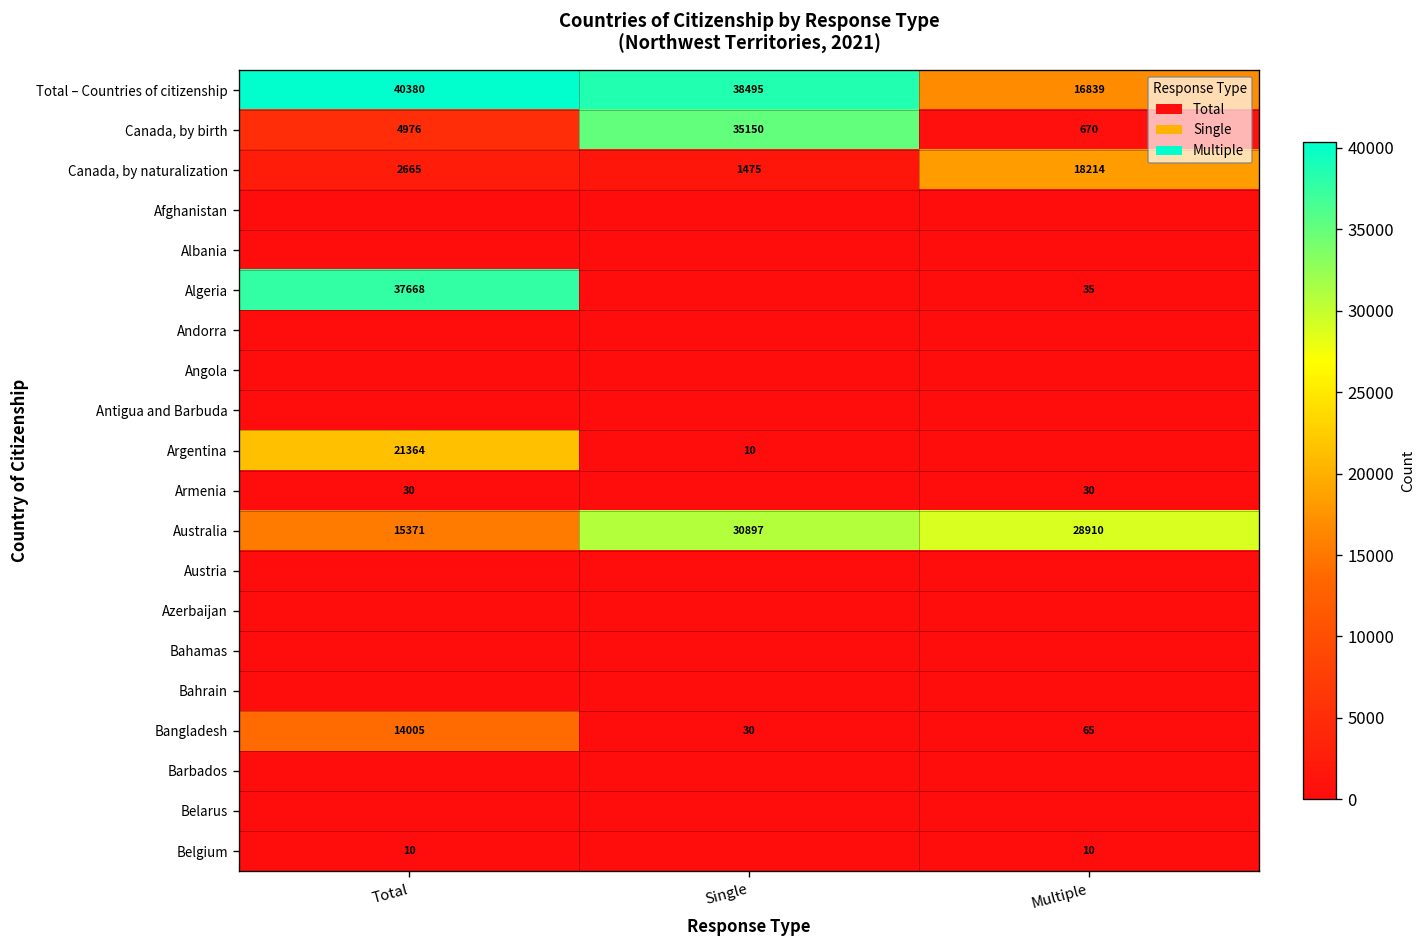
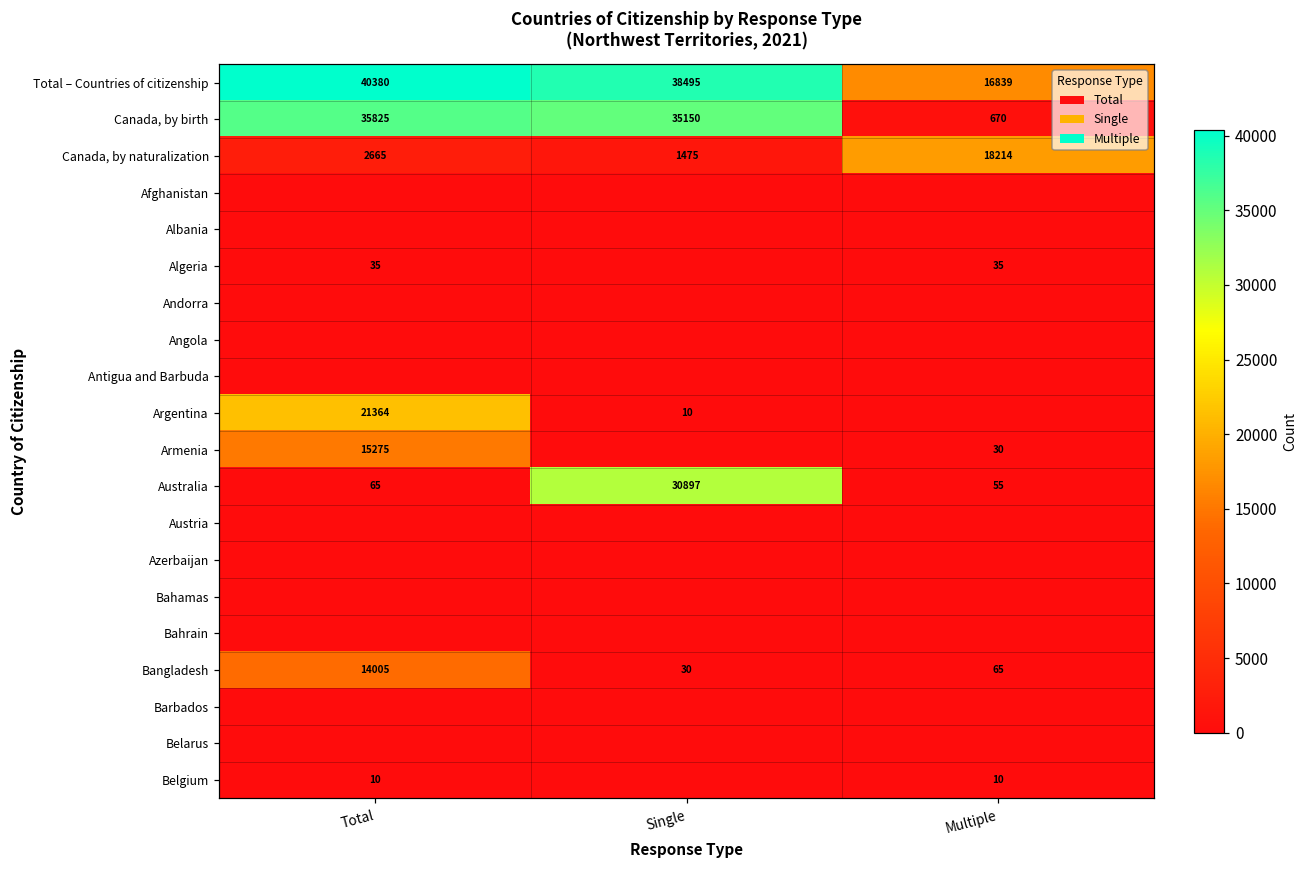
Canada, by birth, Total: 4976 -> 35825
Algeria, Total: 37668 -> 35
Armenia, Total: 30 -> 15275
Australia, Total: 15371 -> 65
Australia, Multiple: 28910 -> 55
